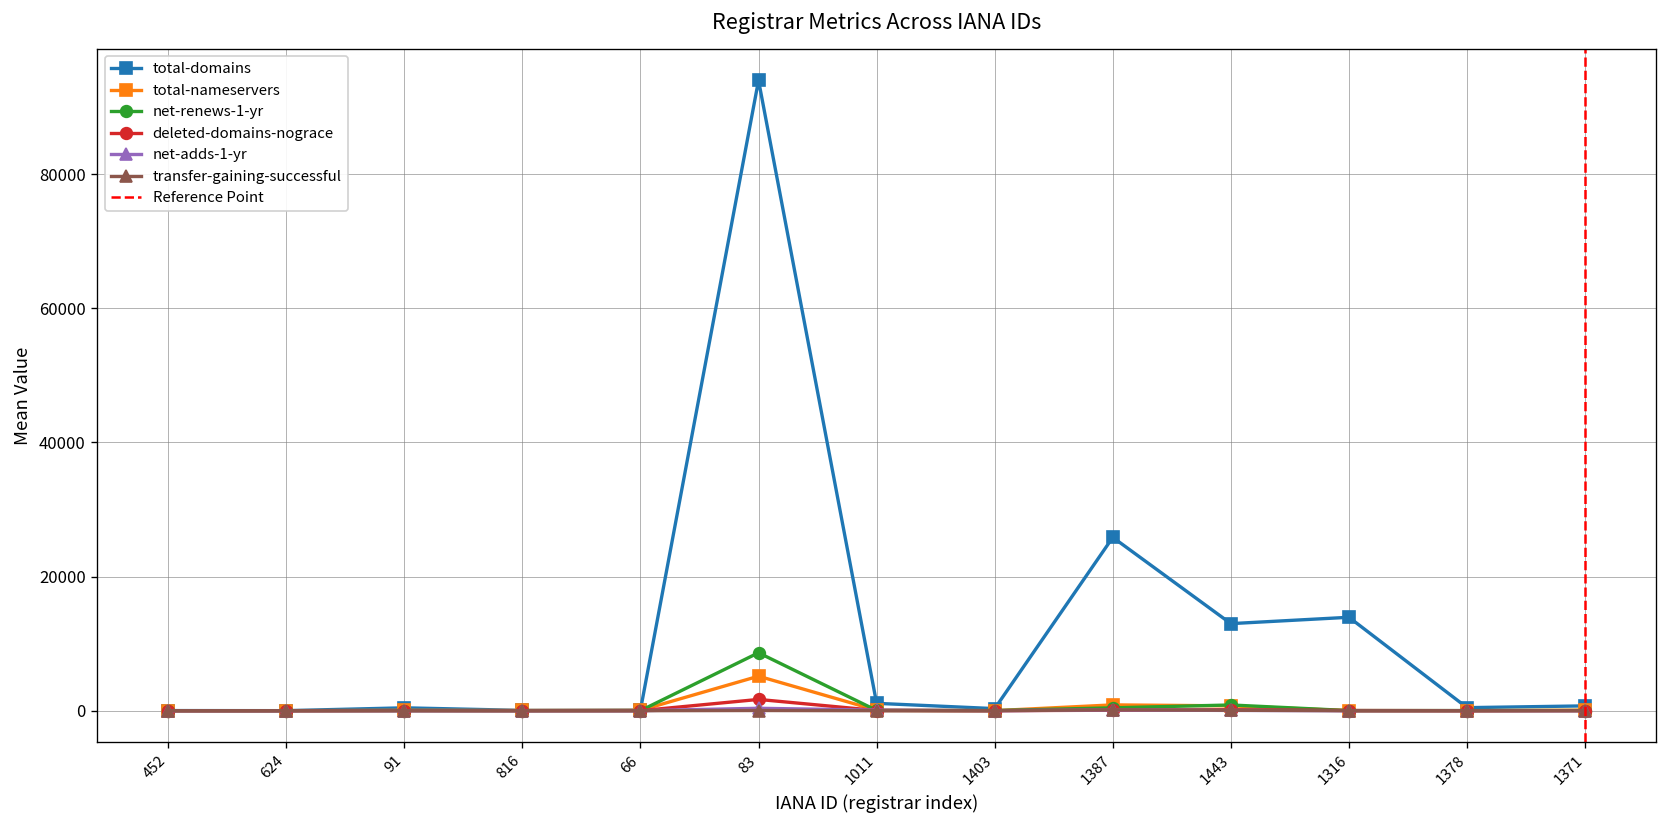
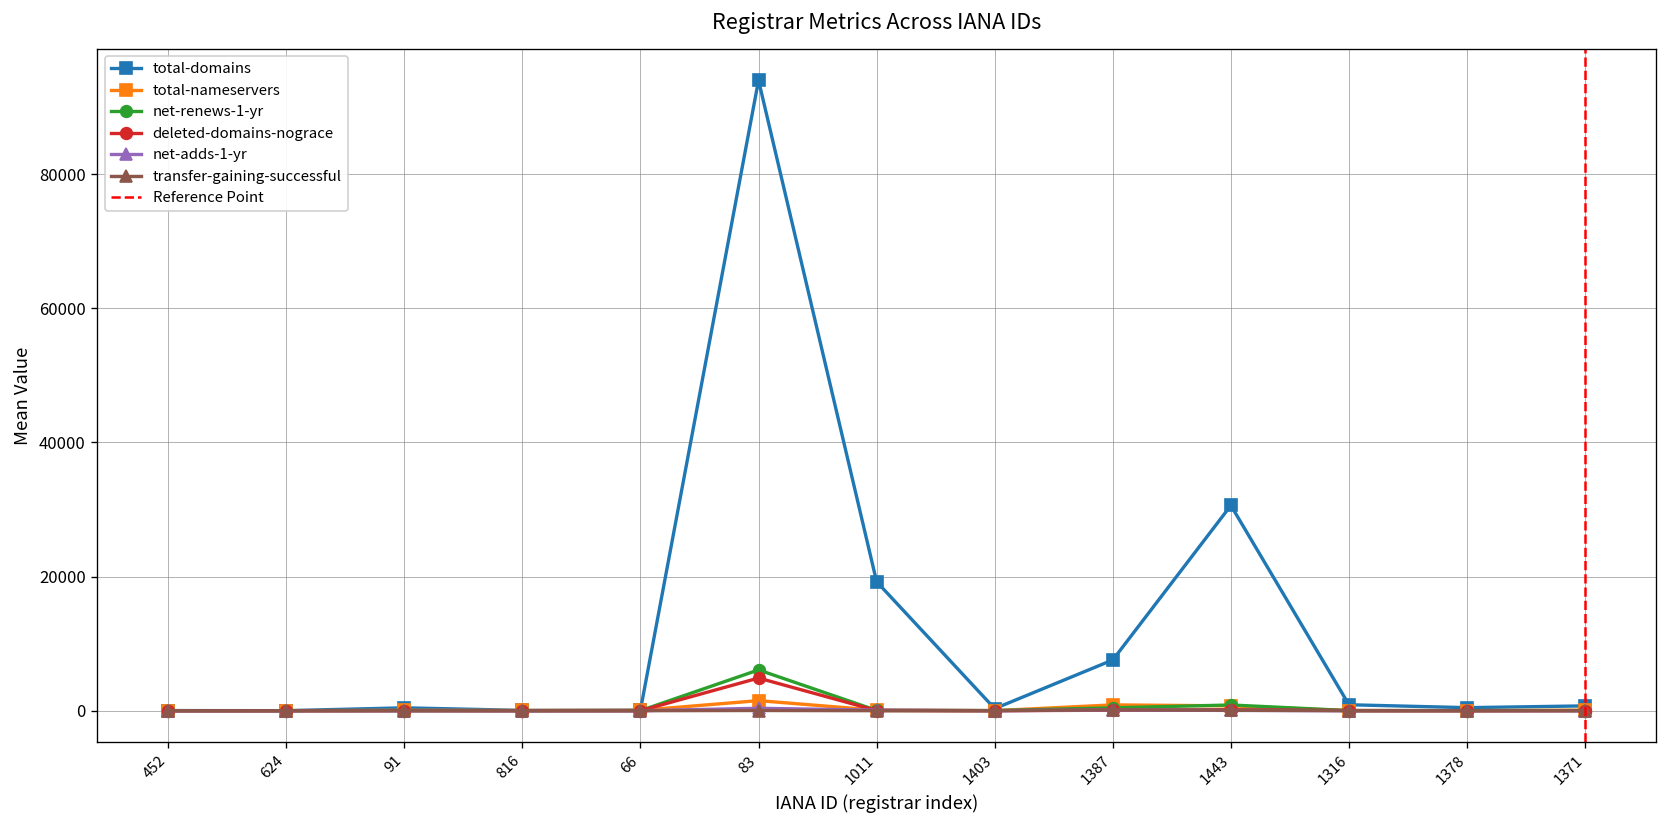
total-nameservers, 83: 5000 -> 2000
net-renews-1-yr, 83: 9000 -> 6000
deleted-domains-nograce, 83: 2000 -> 5000
total-domains, 1011: 1000 -> 19000
total-domains, 1387: 26000 -> 8000
total-domains, 1443: 13000 -> 31000
total-domains, 1316: 14000 -> 1000
